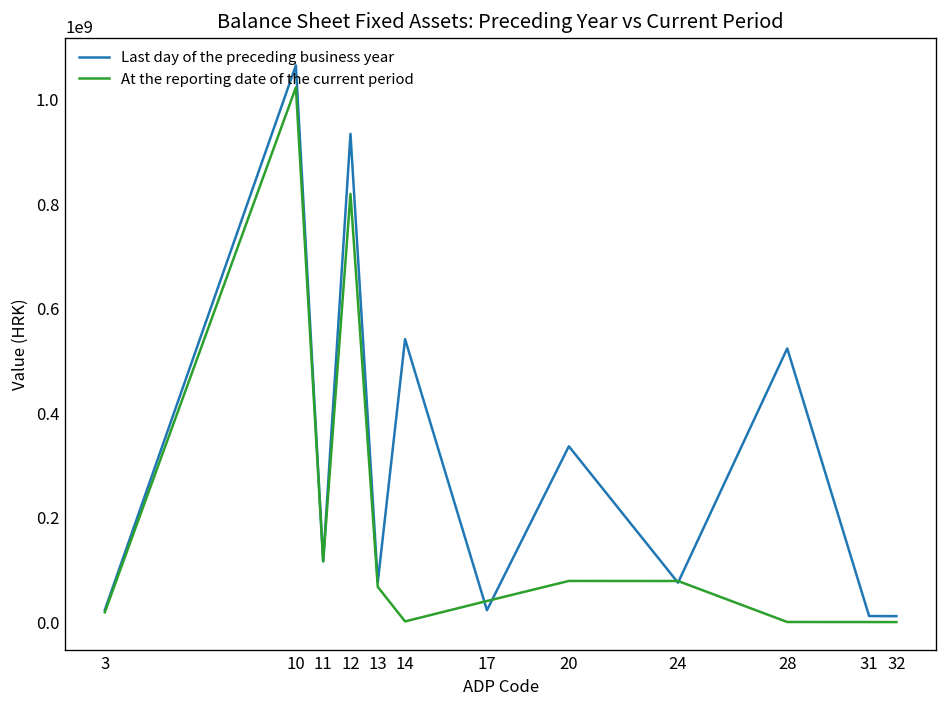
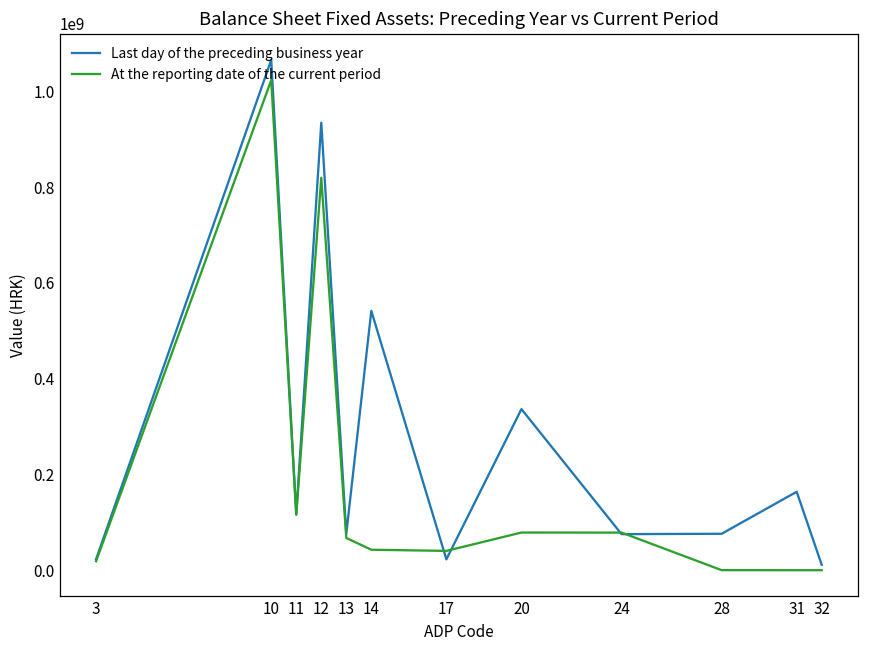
At the reporting date of the current period, 14: 0 -> 40000000
Last day of the preceding business year, 28: 520000000 -> 80000000
Last day of the preceding business year, 31: 10000000 -> 160000000
